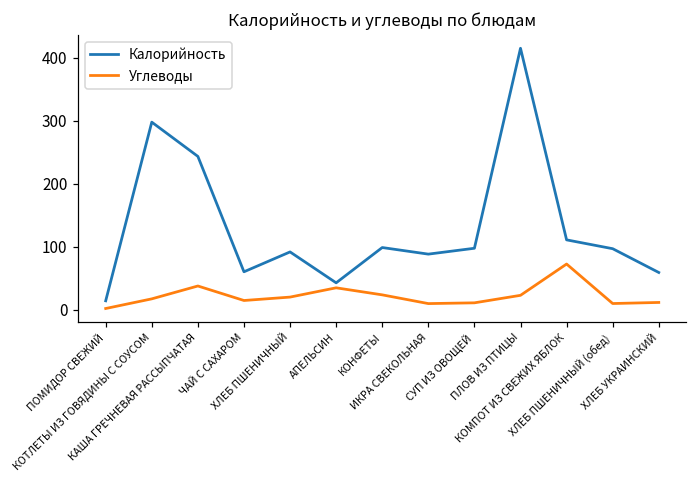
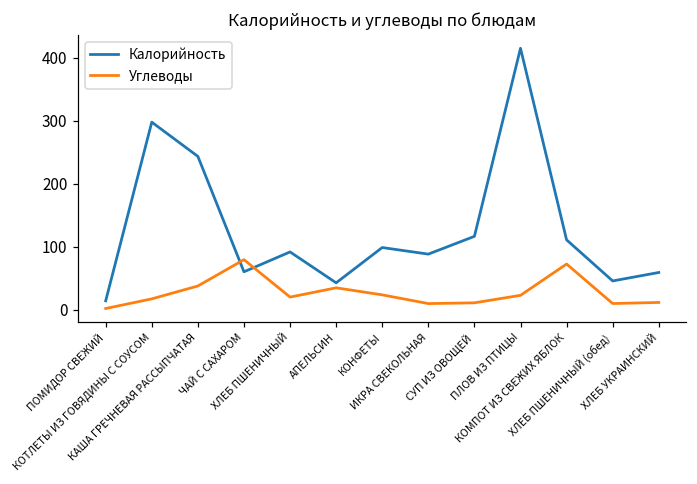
Углеводы, ЧАЙ С САХАРОМ: 20 -> 80
Калорийность, СУП ИЗ ОВОЩЕЙ: 100 -> 120
Калорийность, ХЛЕБ ПШЕНИЧНЫЙ (обед): 100 -> 50
